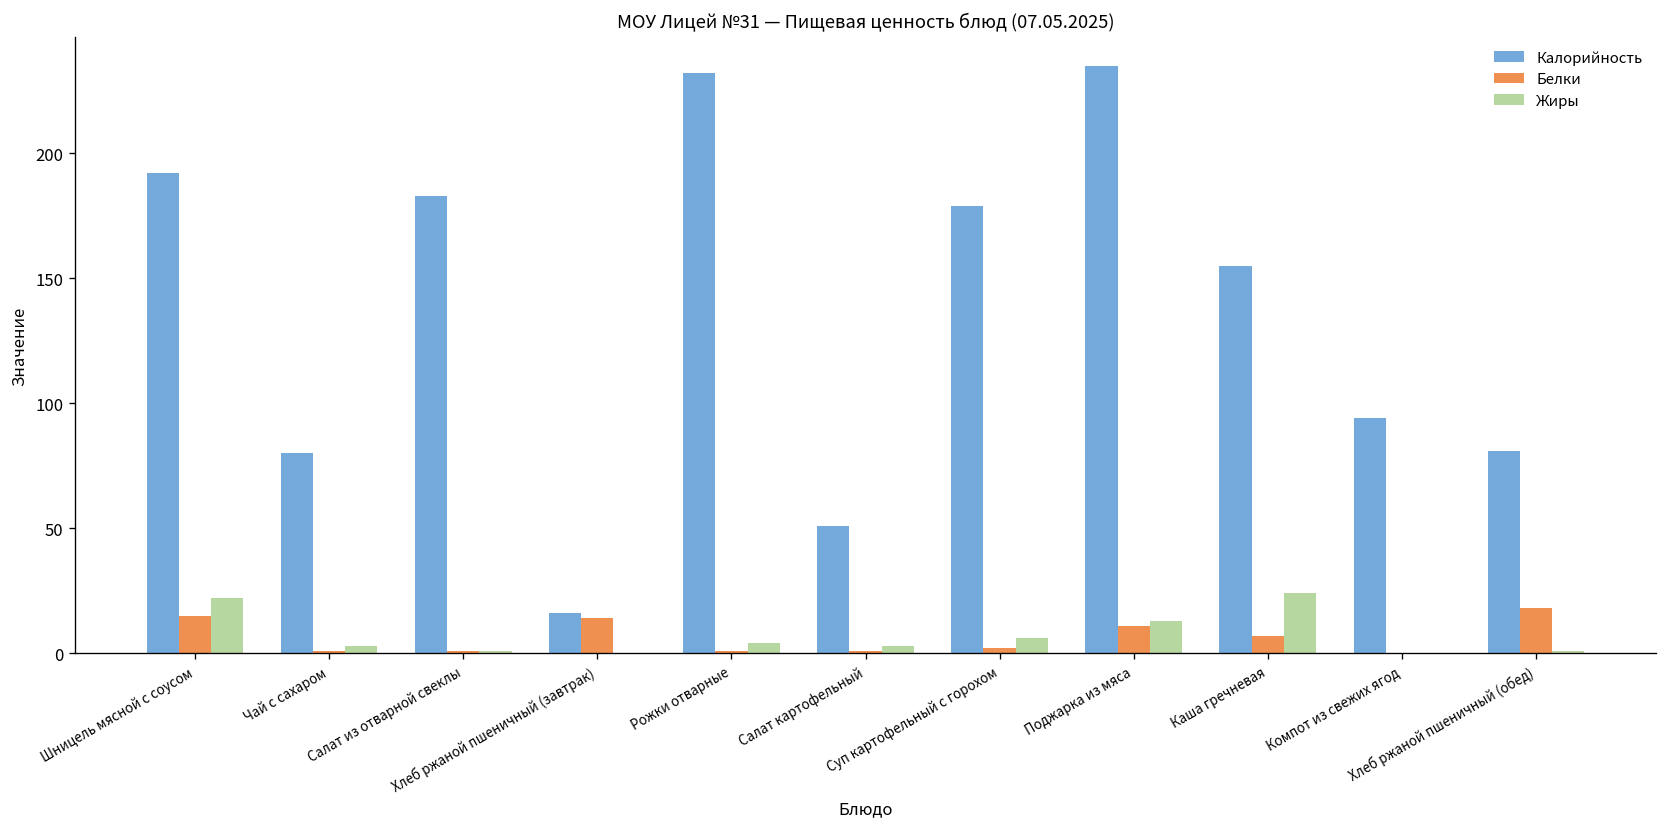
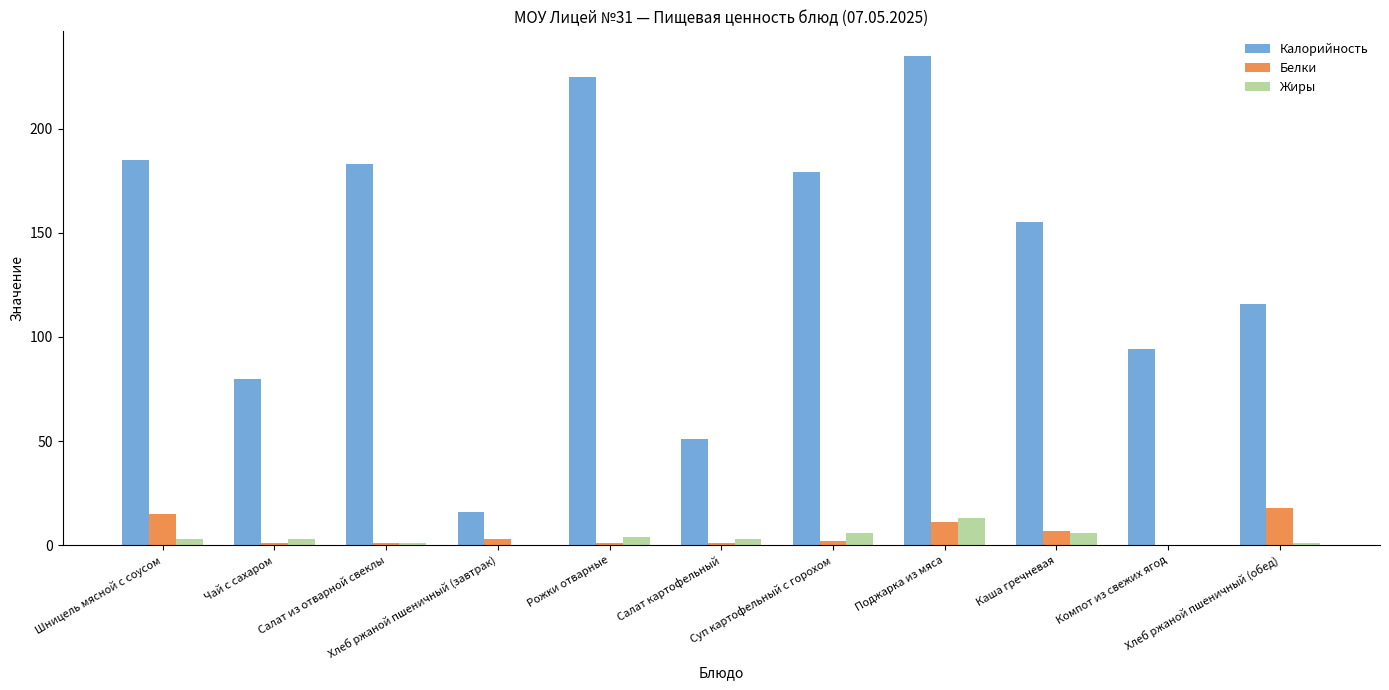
Калорийность, Шницель мясной с соусом: 192 -> 185
Жиры, Шницель мясной с соусом: 22 -> 3
Белки, Хлеб ржаной пшеничный (завтрак): 14 -> 3
Калорийность, Рожки отварные: 232 -> 225
Жиры, Каша гречневая: 24 -> 6
Калорийность, Хлеб ржаной пшеничный (обед): 81 -> 116
